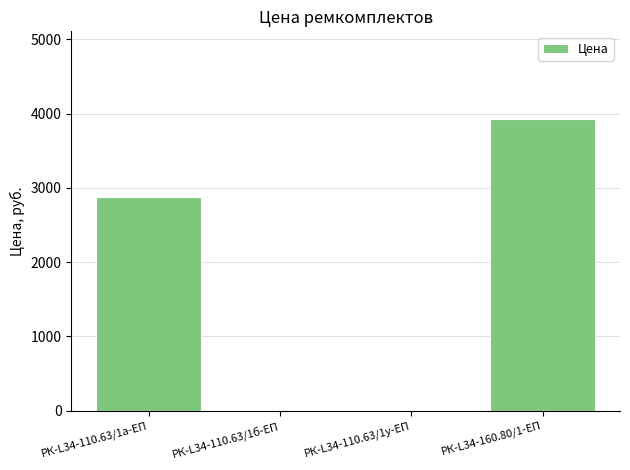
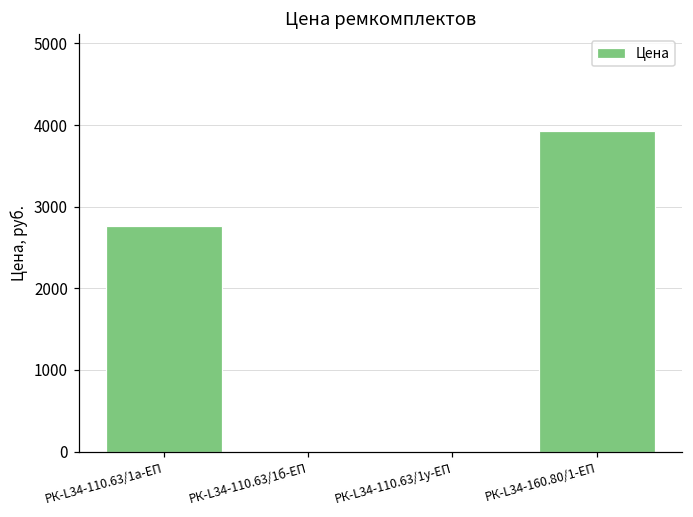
РК-L34-110.63/1а-ЕП: 2900 -> 2800
